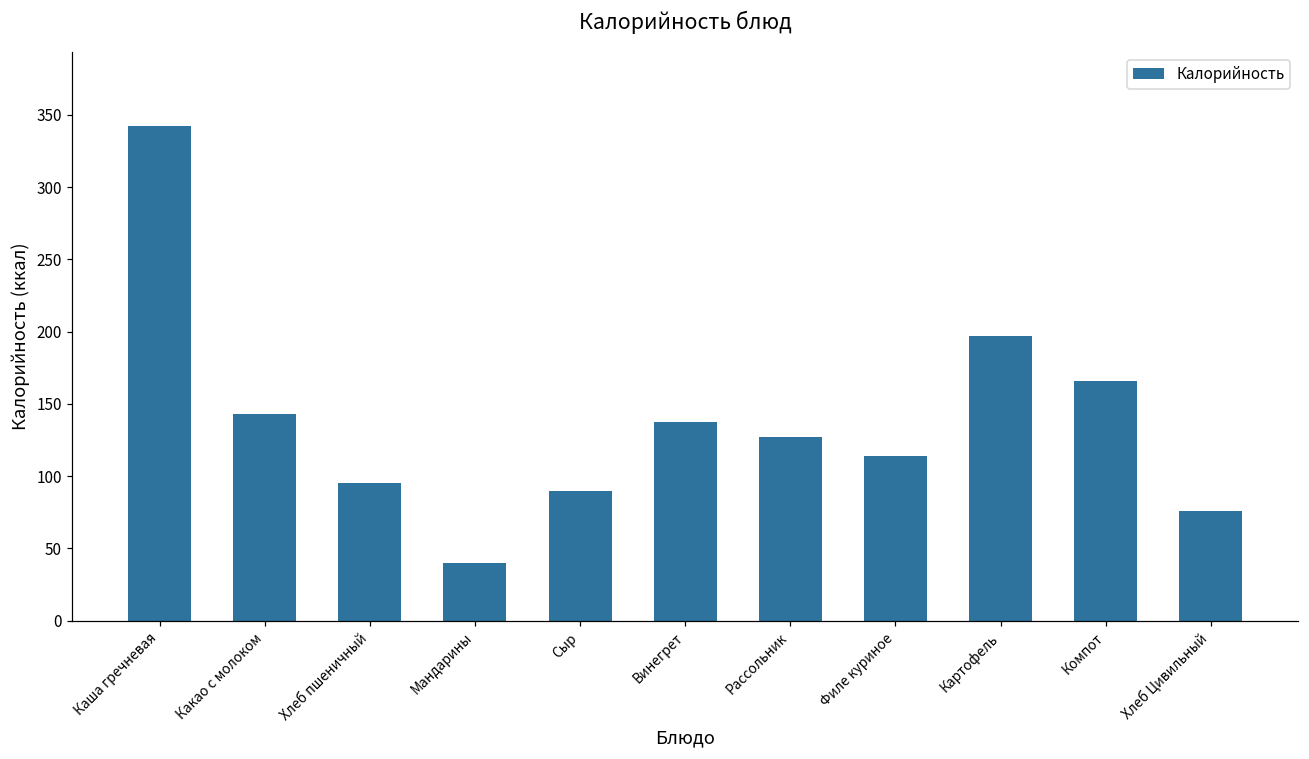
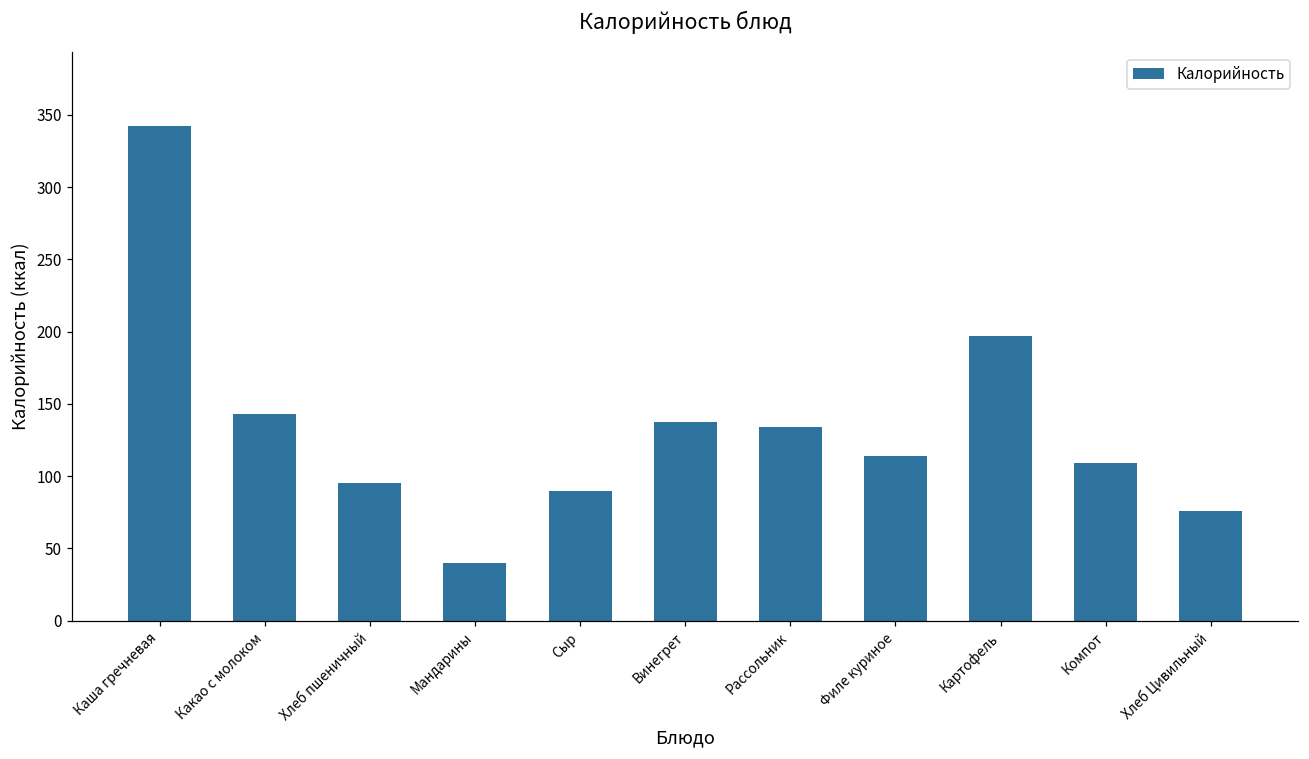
Рассольник: 127 -> 134
Компот: 166 -> 109
